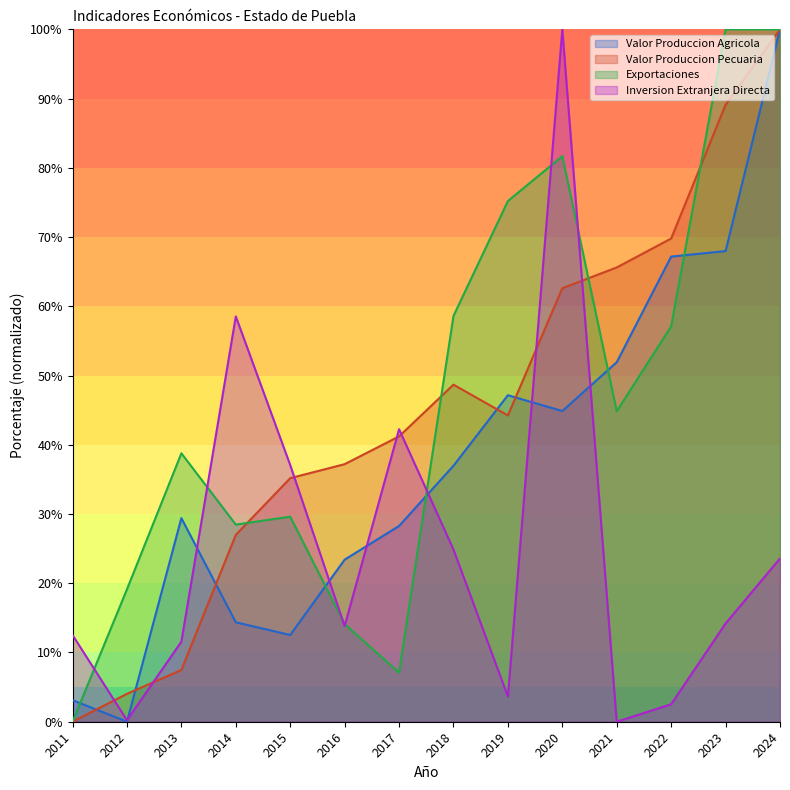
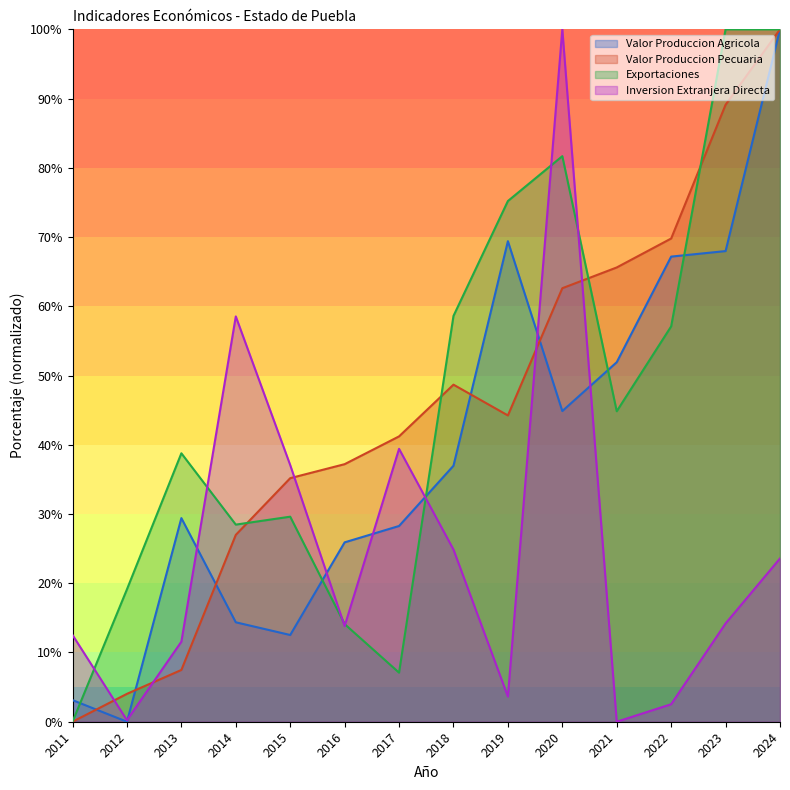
Valor Produccion Agricola, 2016: 23% -> 26%
Inversion Extranjera Directa, 2017: 42% -> 39%
Valor Produccion Agricola, 2019: 47% -> 69%
